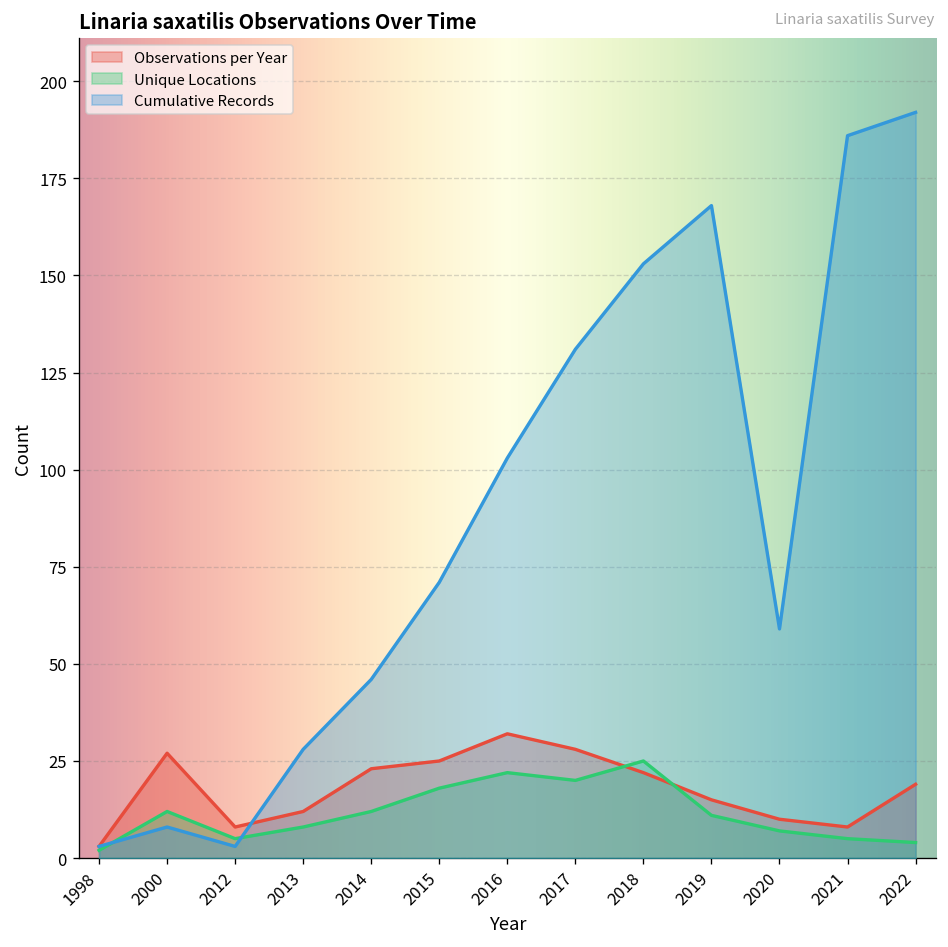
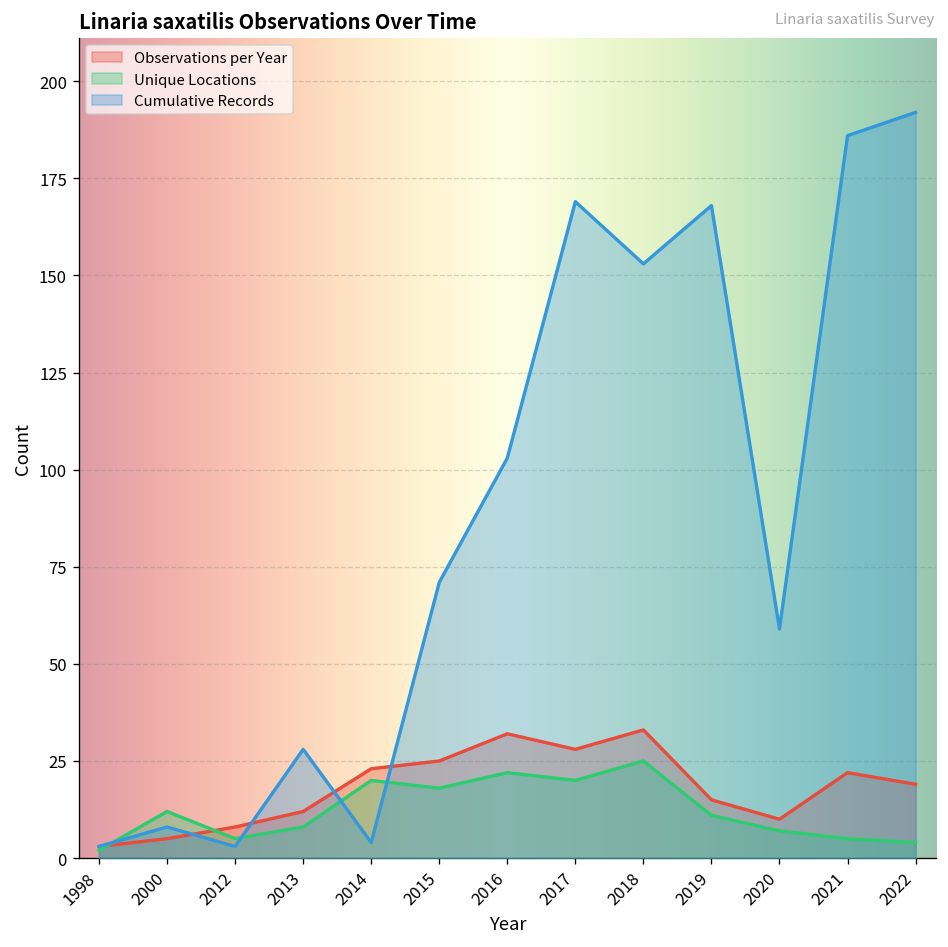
Observations per Year, 2000: 27 -> 5
Unique Locations, 2014: 12 -> 20
Cumulative Records, 2014: 46 -> 4
Cumulative Records, 2017: 131 -> 169
Observations per Year, 2018: 22 -> 33
Observations per Year, 2021: 8 -> 22
